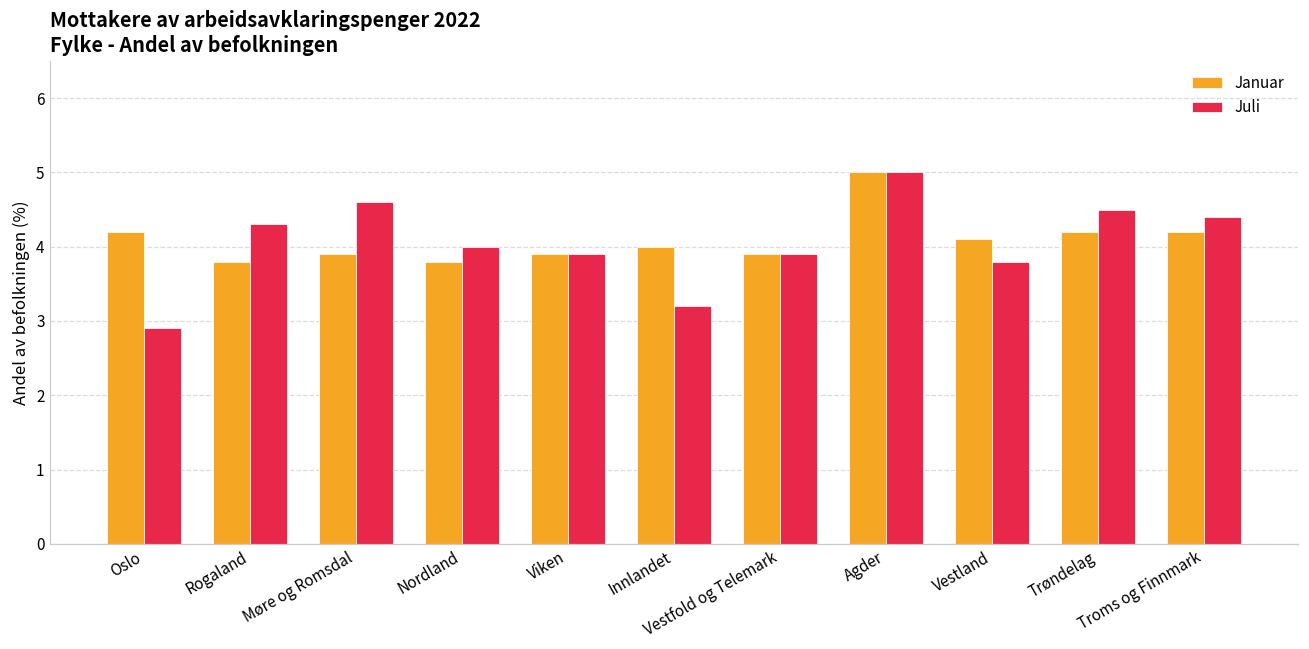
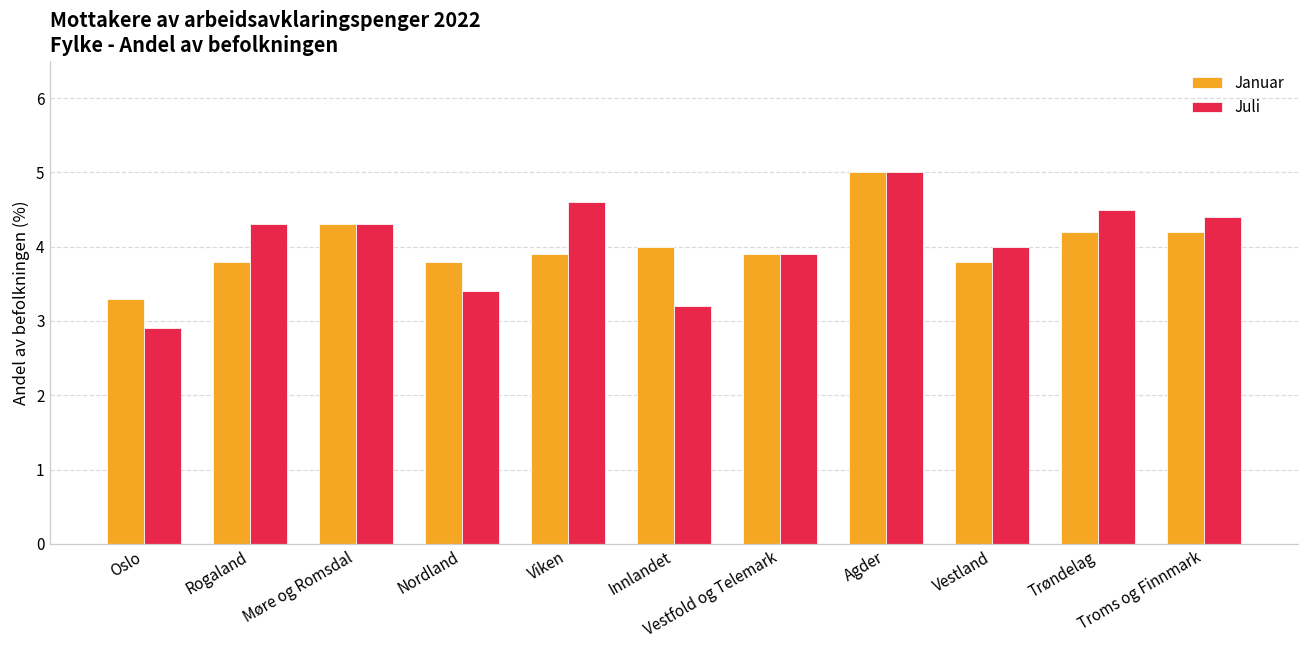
Januar, Oslo: 4.2 -> 3.3
Januar, Møre og Romsdal: 3.9 -> 4.3
Juli, Møre og Romsdal: 4.6 -> 4.3
Juli, Nordland: 4.0 -> 3.4
Juli, Viken: 3.9 -> 4.6
Januar, Vestland: 4.1 -> 3.8
Juli, Vestland: 3.8 -> 4.0
